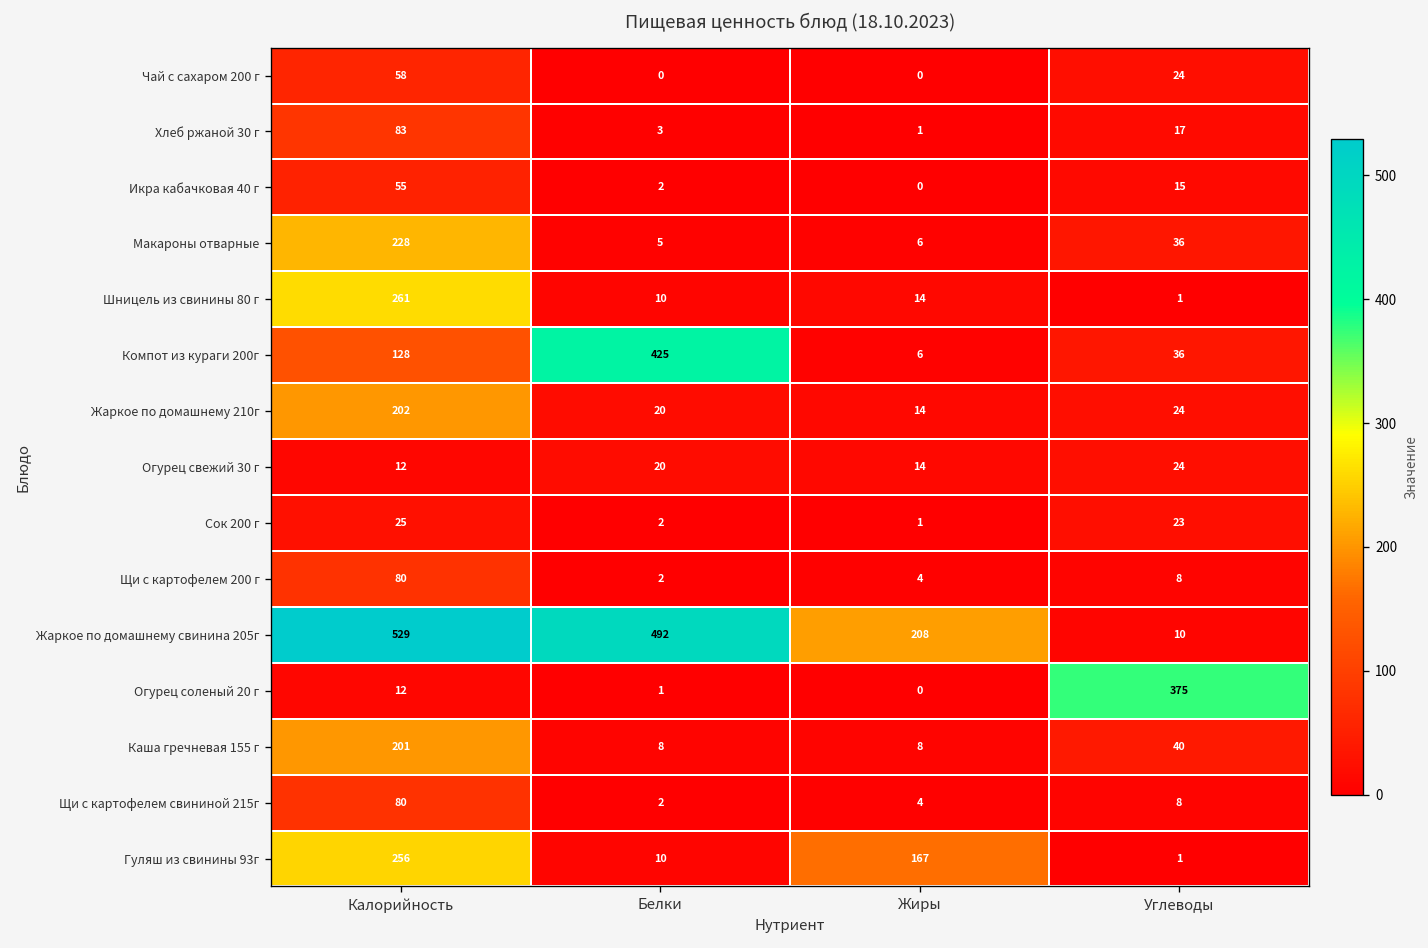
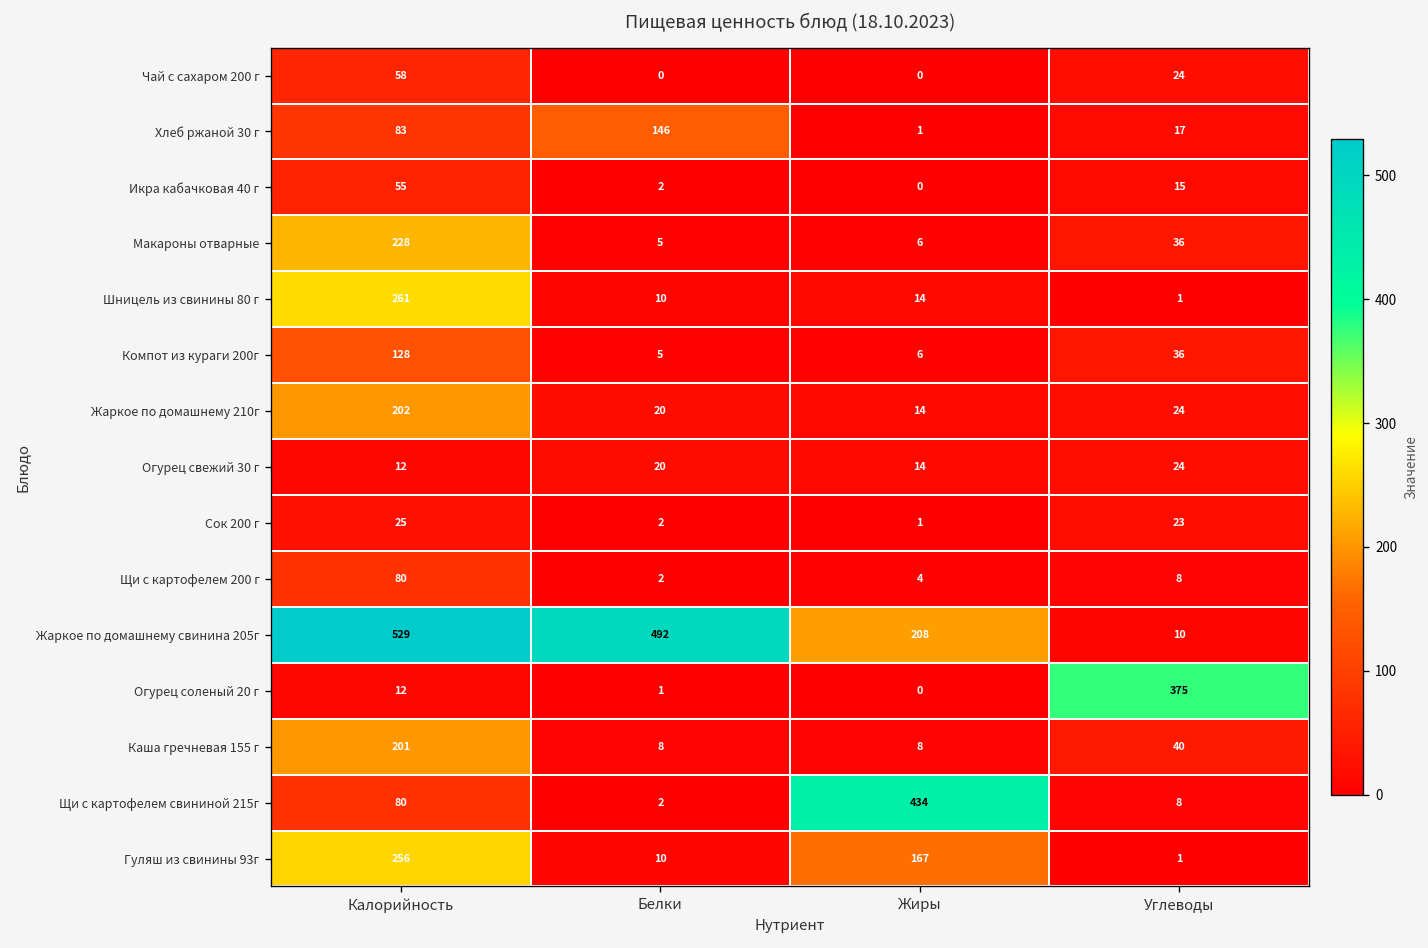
Хлеб ржаной 30 г, Белки: 3 -> 146
Компот из кураги 200г, Белки: 425 -> 5
Щи с картофелем свининой 215г, Жиры: 4 -> 434
